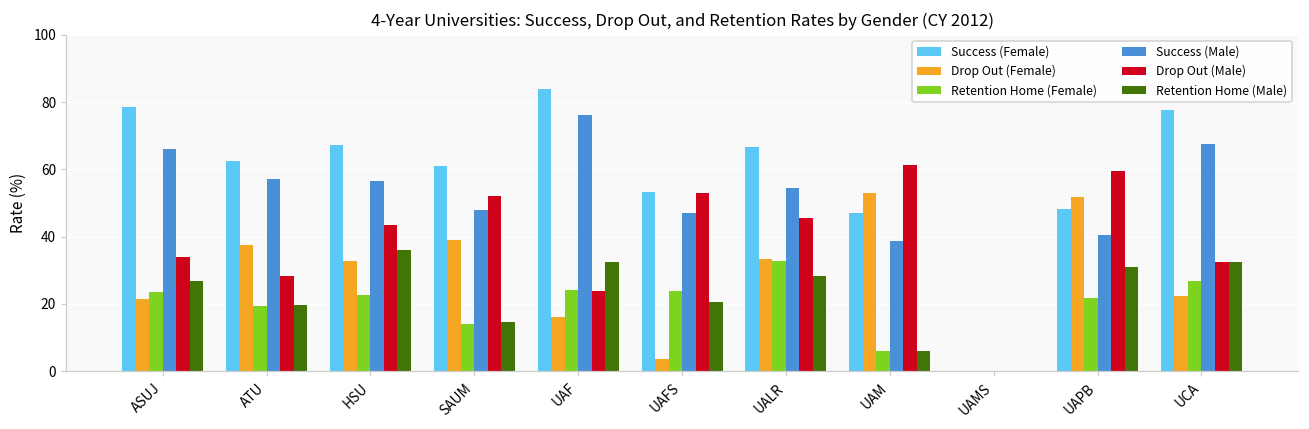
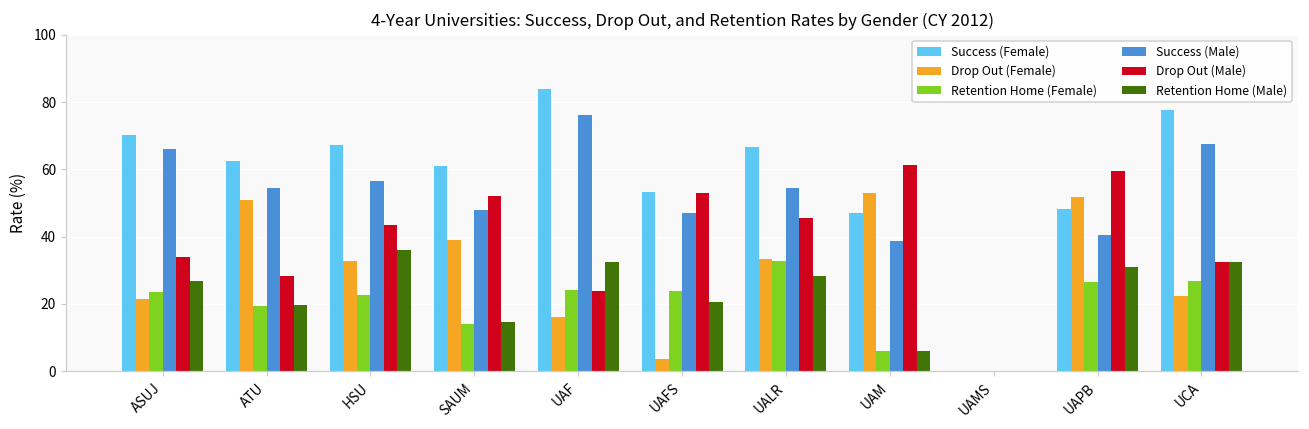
Success (Female), ASUJ: 78 -> 70
Drop Out (Female), ATU: 38 -> 51
Success (Male), ATU: 57 -> 55
Retention Home (Female), UAPB: 22 -> 26
